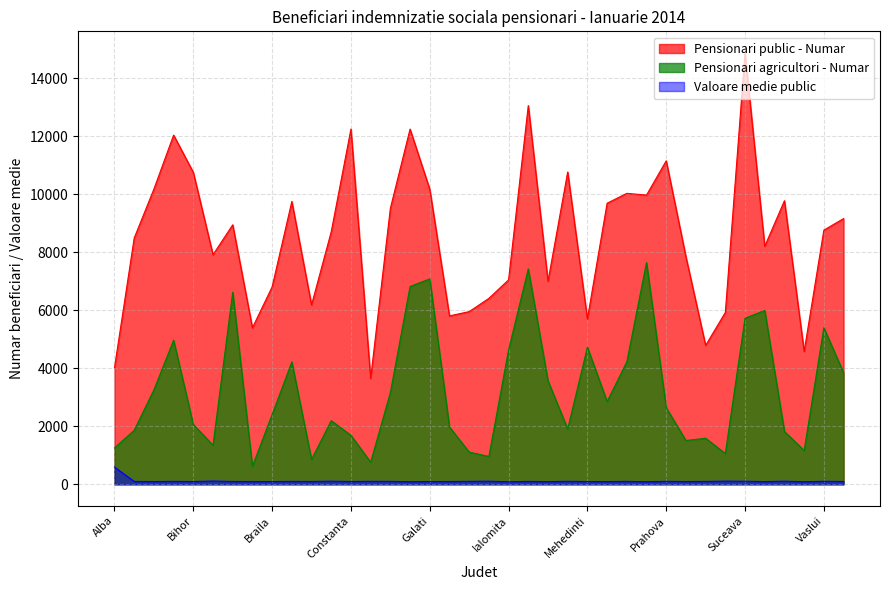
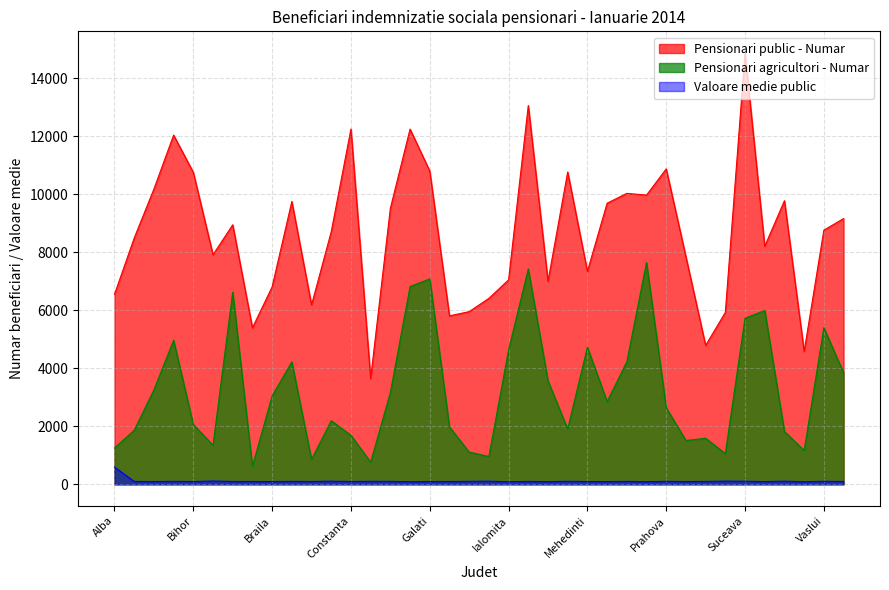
Pensionari public - Numar, Alba: 4000 -> 6500
Pensionari agricultori - Numar, Braila: 2400 -> 3000
Pensionari public - Numar, Galati: 10200 -> 10800
Pensionari public - Numar, Mehedinti: 5700 -> 7300
Pensionari public - Numar, Prahova: 11200 -> 10900
